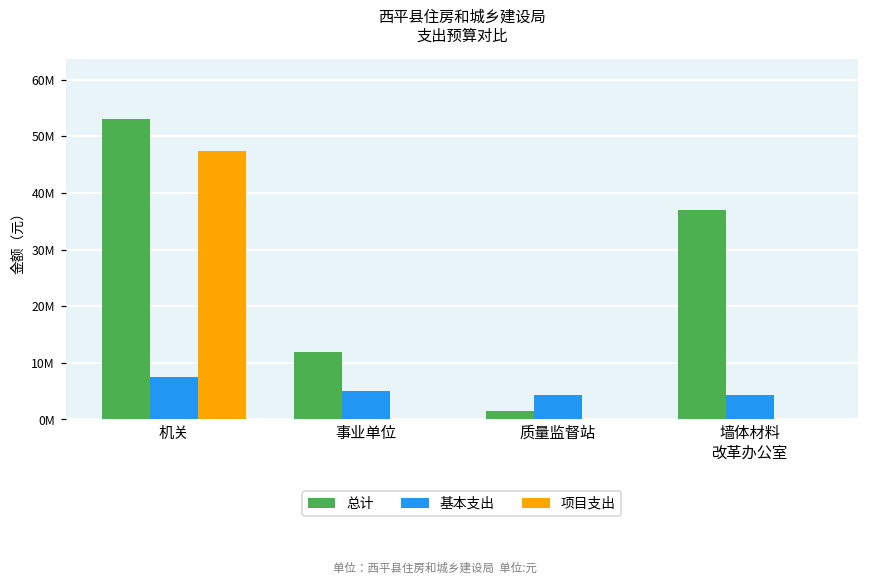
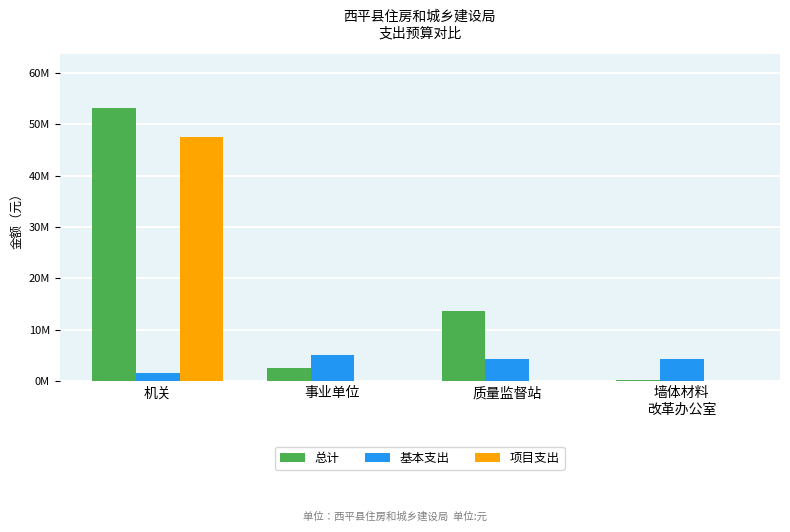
基本支出, 机关: 8000000 -> 2000000
总计, 事业单位: 12000000 -> 3000000
总计, 质量监督站: 1000000 -> 14000000
总计, 墙体材料 改革办公室: 37000000 -> 0
